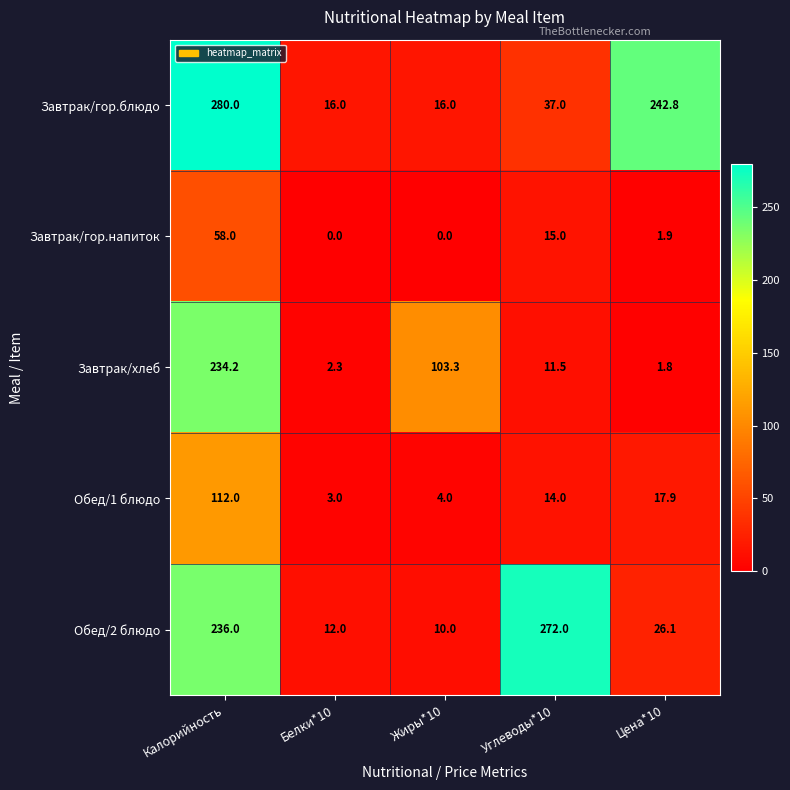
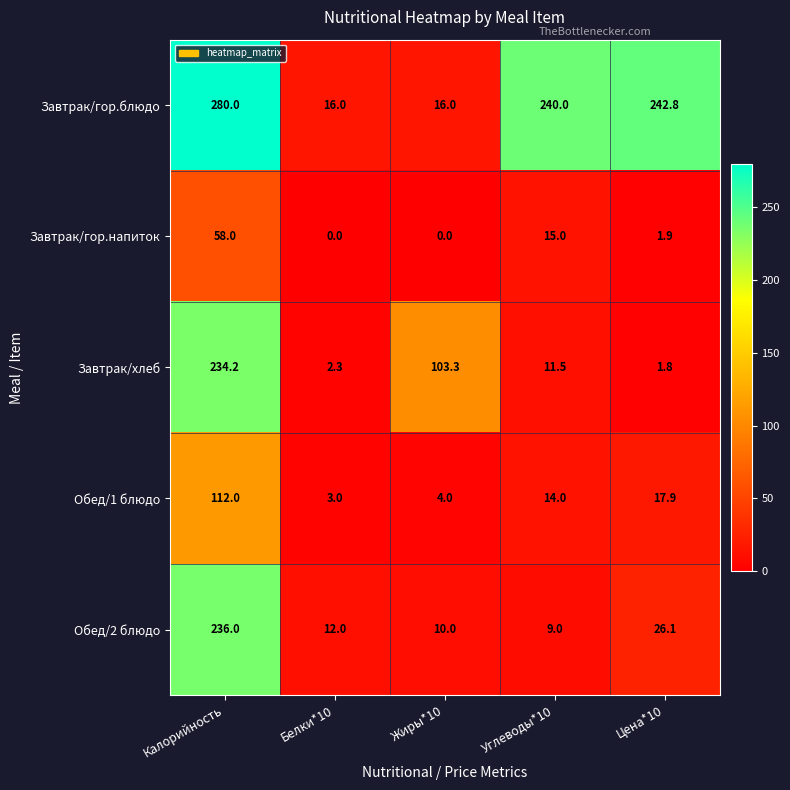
Завтрак/гор.блюдо, Углеводы*10: 37.0 -> 240.0
Обед/2 блюдо, Углеводы*10: 272.0 -> 9.0
